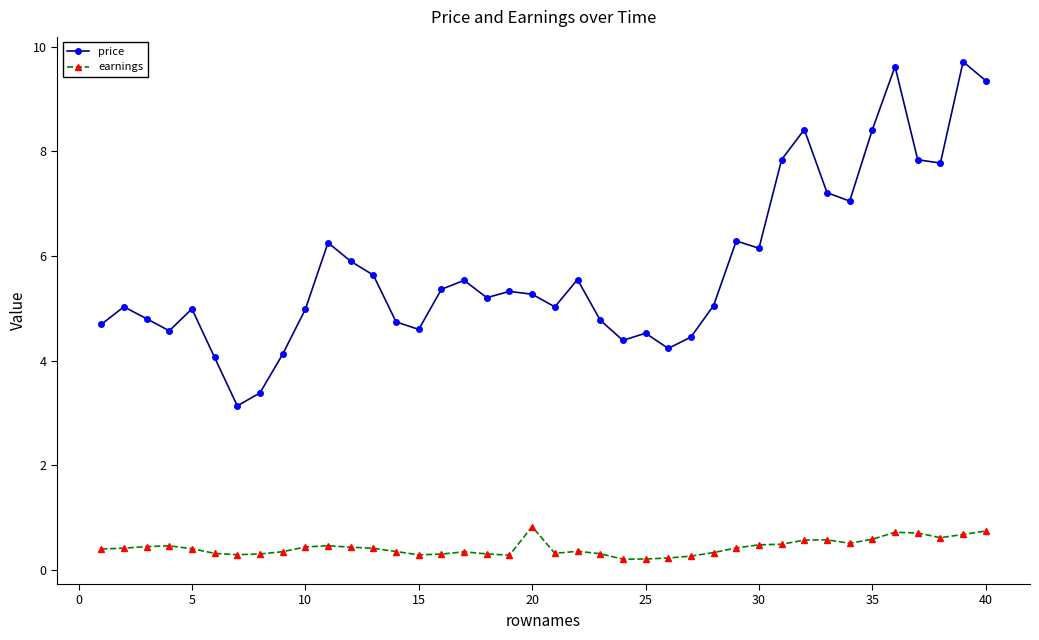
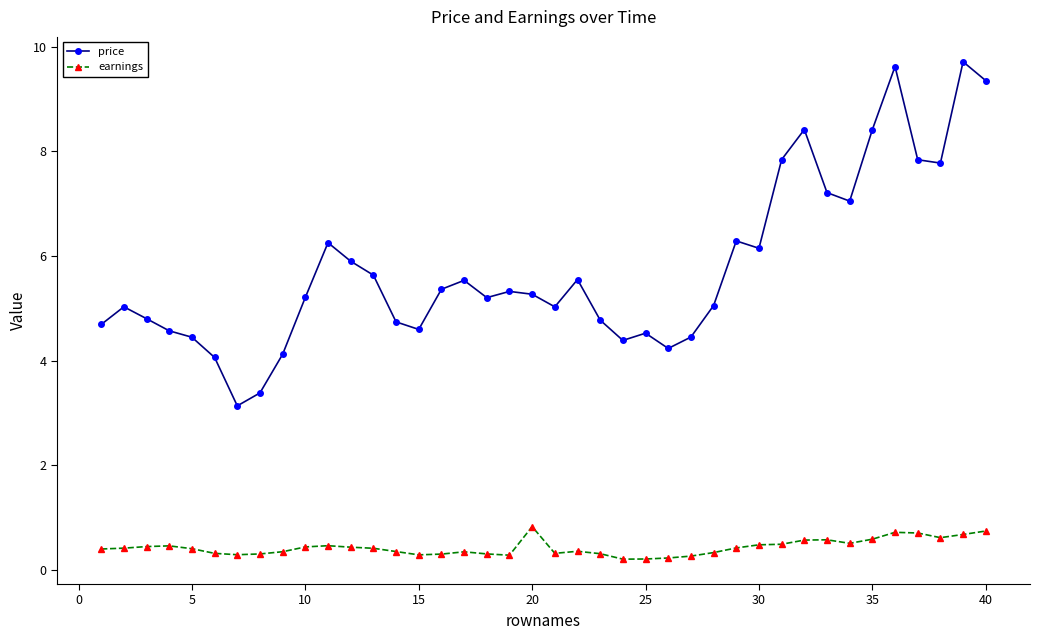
price, 5: 5.0 -> 4.4
price, 10: 5.0 -> 5.2
